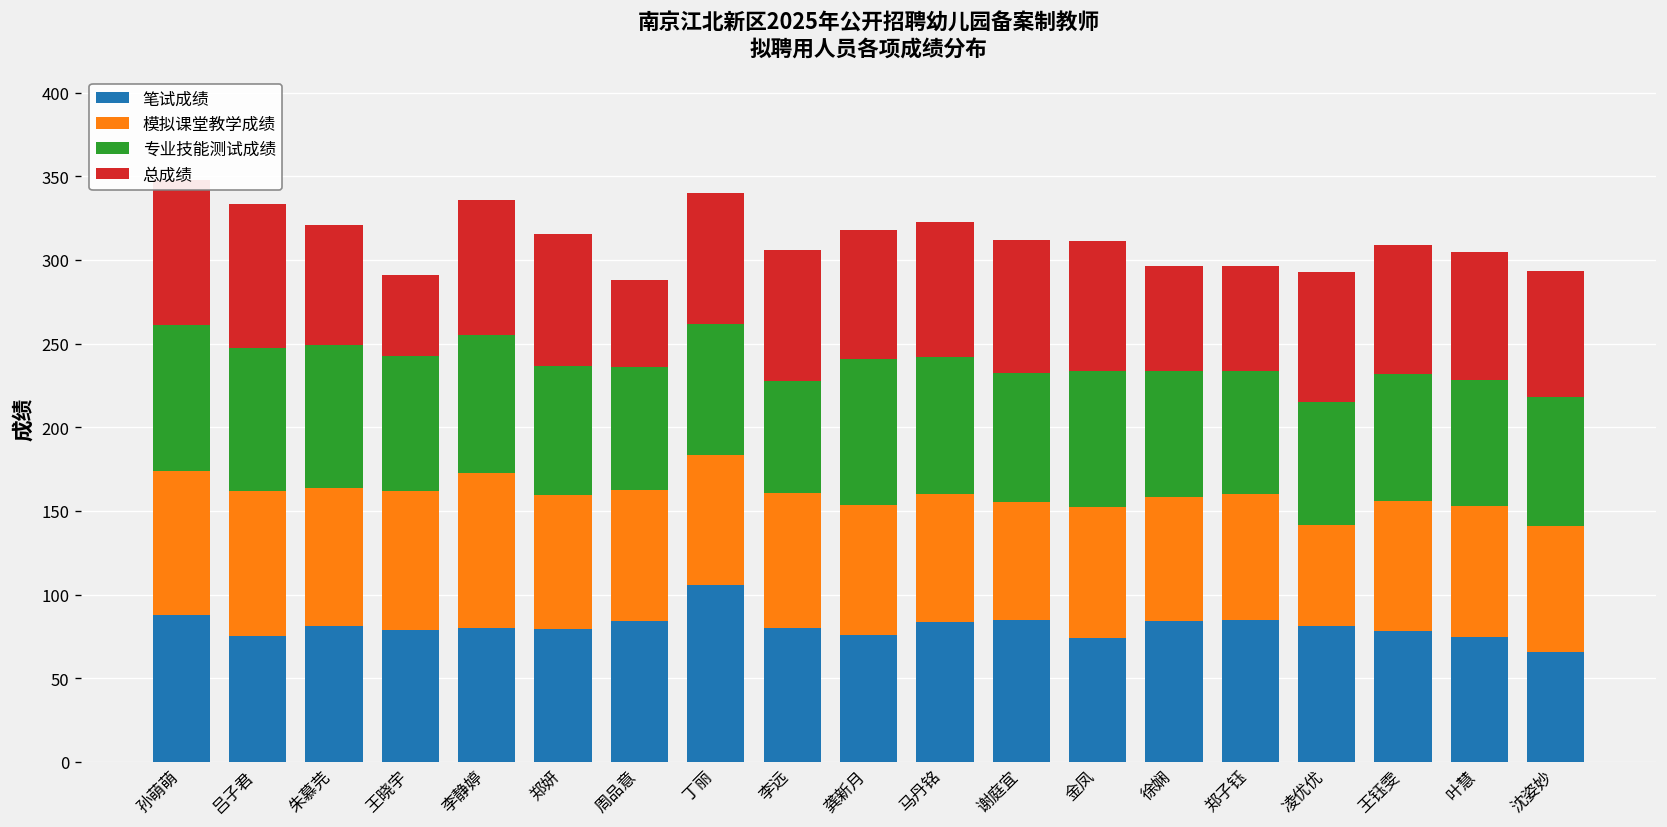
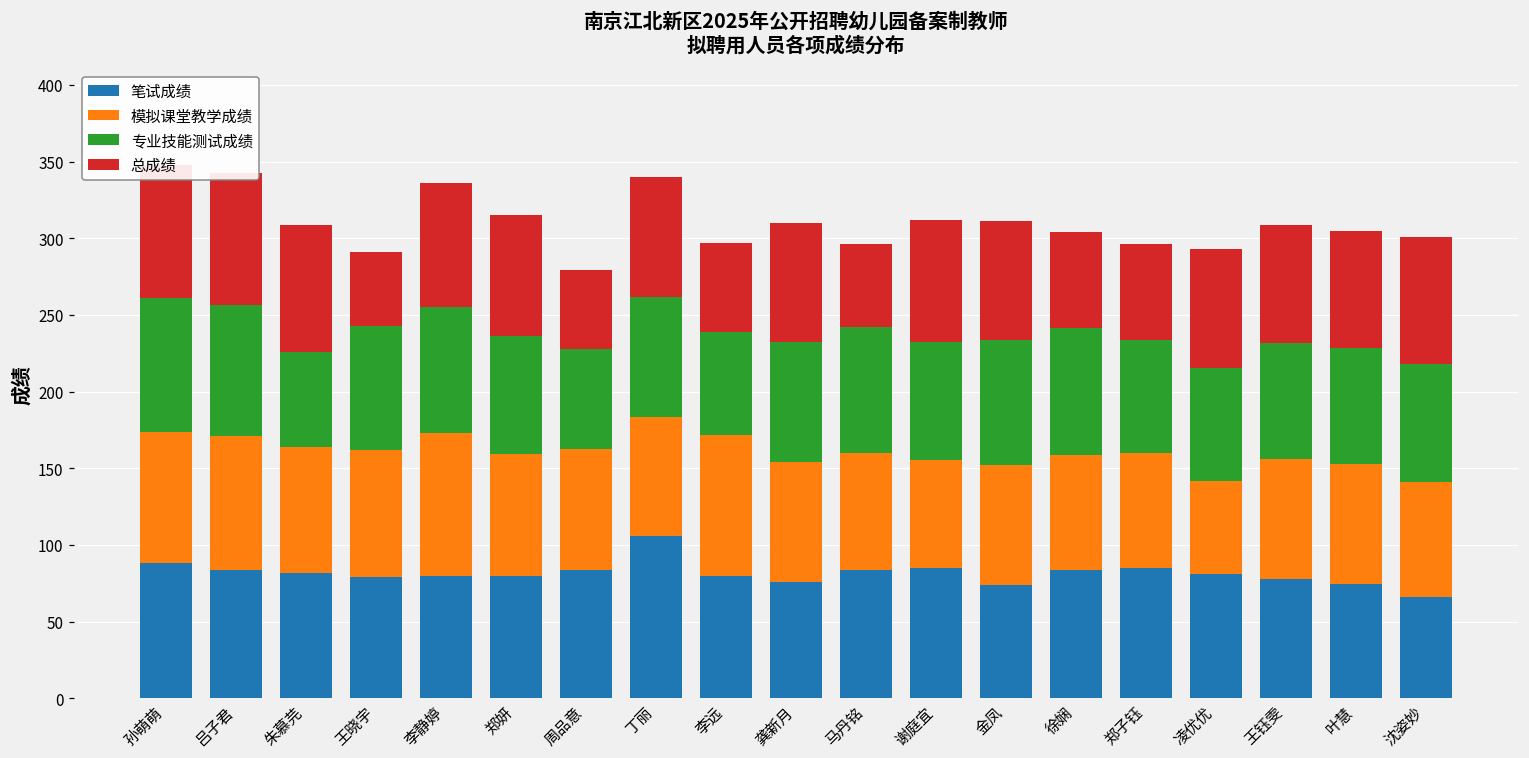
笔试成绩, 吕子君: 75 -> 84
专业技能测试成绩, 朱慕芫: 86 -> 62
总成绩, 朱慕芫: 72 -> 83
专业技能测试成绩, 周品意: 74 -> 65
模拟课堂教学成绩, 李远: 81 -> 92
总成绩, 李远: 78 -> 58
专业技能测试成绩, 龚新月: 87 -> 79
总成绩, 马丹铭: 80 -> 54
专业技能测试成绩, 徐娴: 75 -> 83
总成绩, 沈姿妙: 76 -> 83
